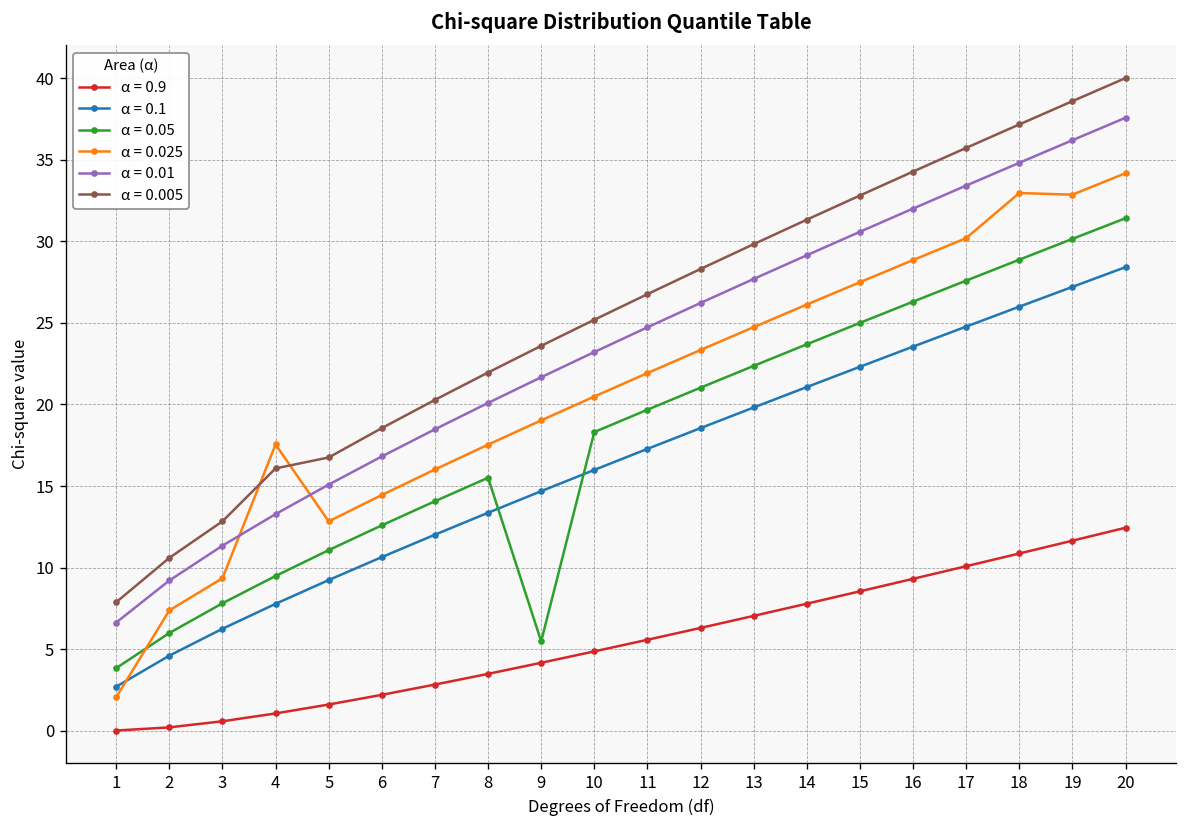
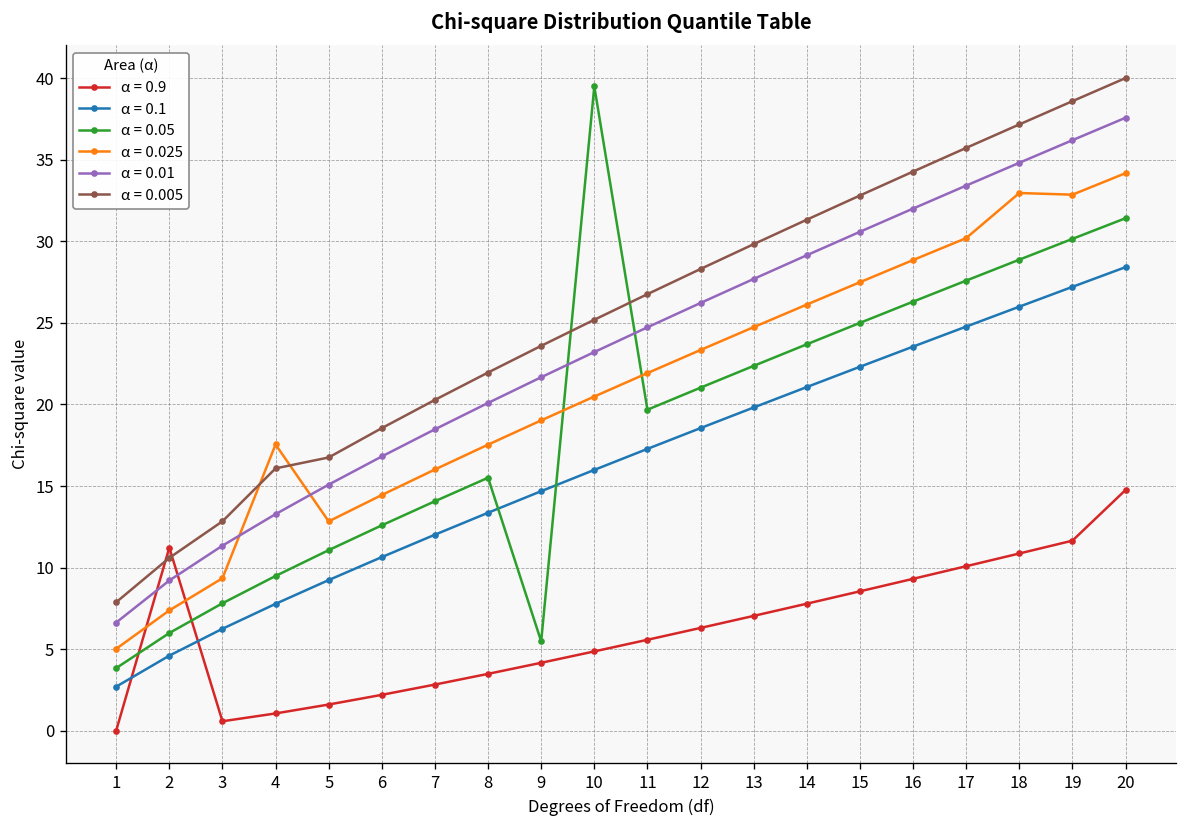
α = 0.025, 1: 2.1 -> 5.0
α = 0.9, 2: 0.2 -> 11.2
α = 0.05, 10: 18.3 -> 39.5
α = 0.9, 20: 12.4 -> 14.8
